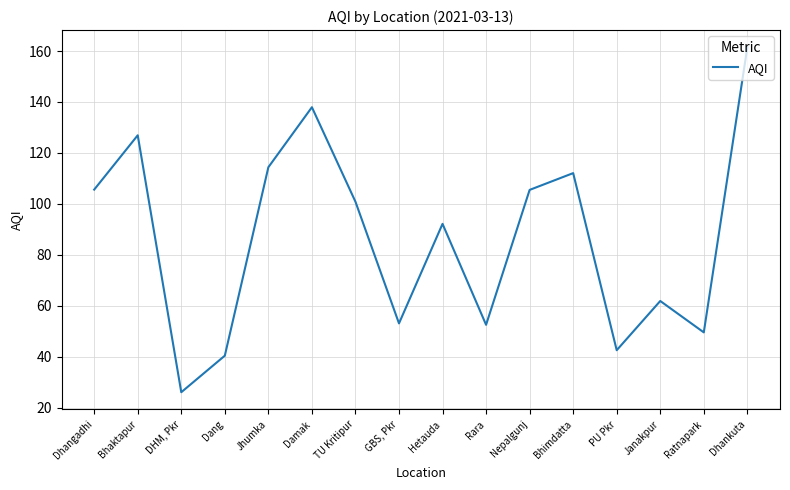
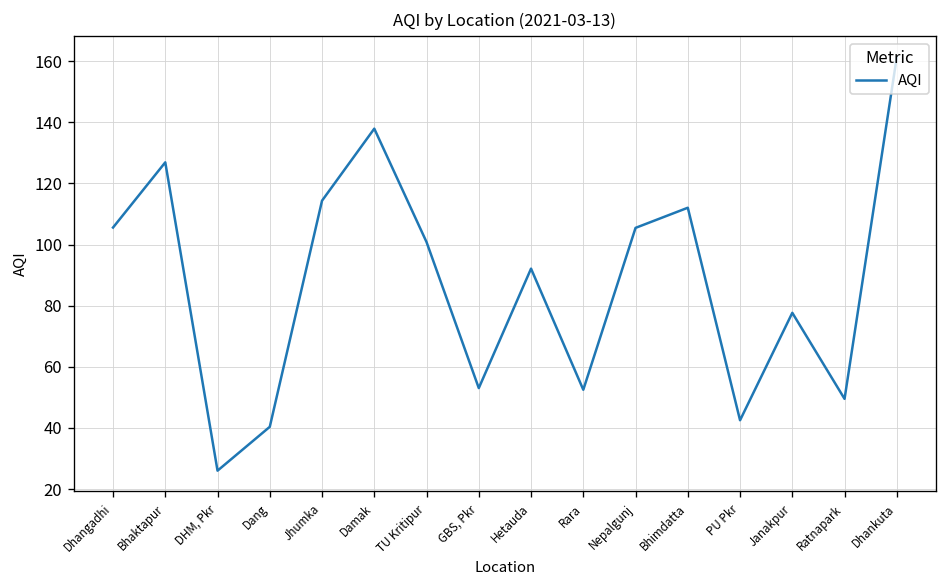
Janakpur: 62 -> 78
